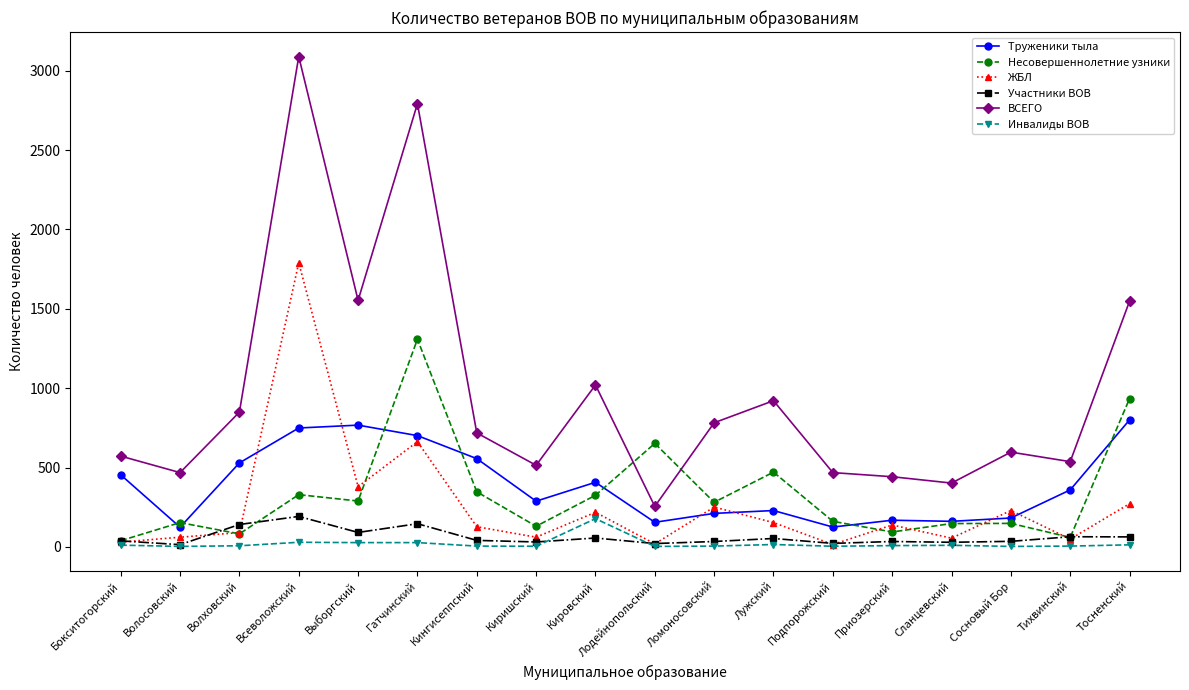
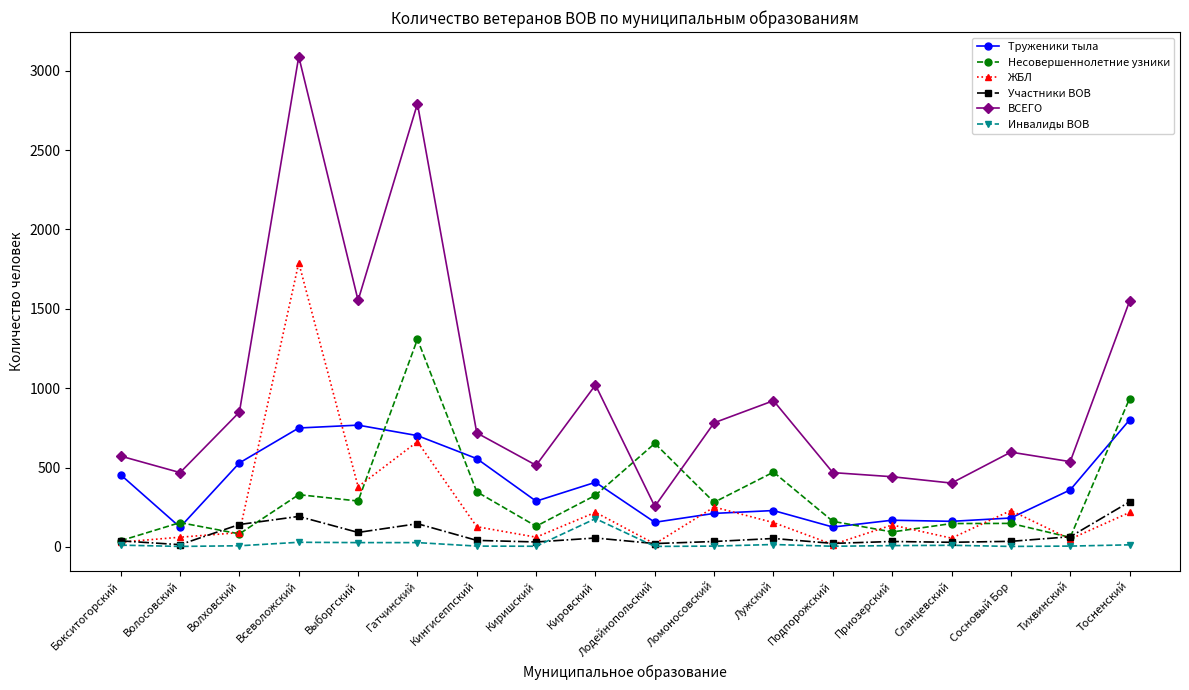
ЖБЛ, Тосненский: 270 -> 220
Участники ВОВ, Тосненский: 60 -> 280
